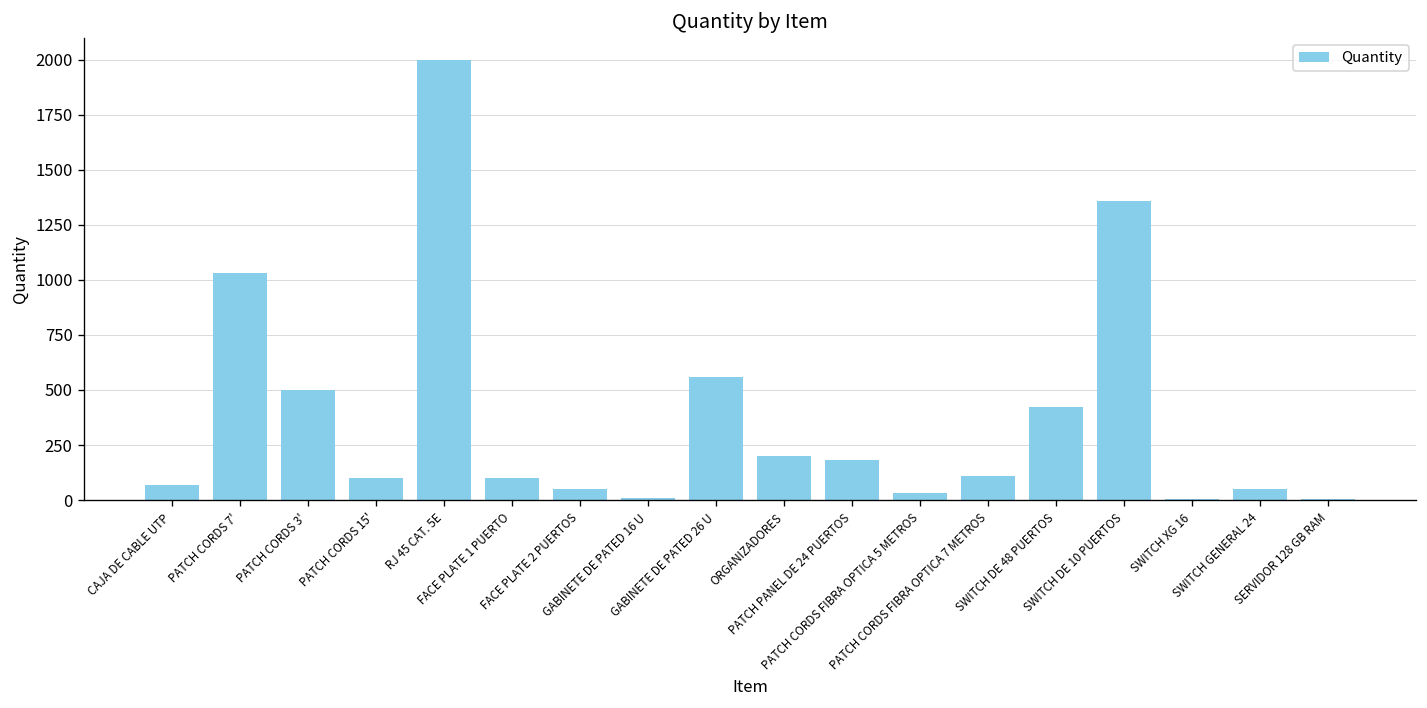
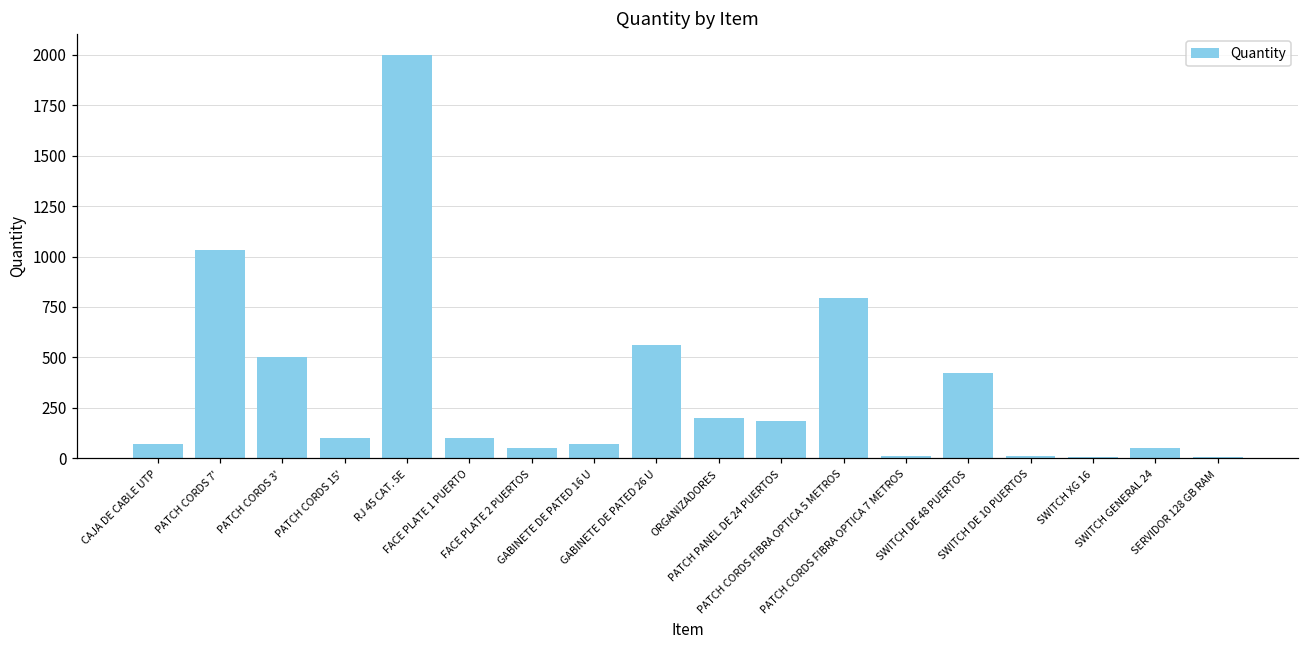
GABINETE DE PATED 16 U: 10 -> 70
PATCH CORDS FIBRA OPTICA 5 METROS: 30 -> 800
PATCH CORDS FIBRA OPTICA 7 METROS: 110 -> 10
SWITCH DE 10 PUERTOS: 1360 -> 10
